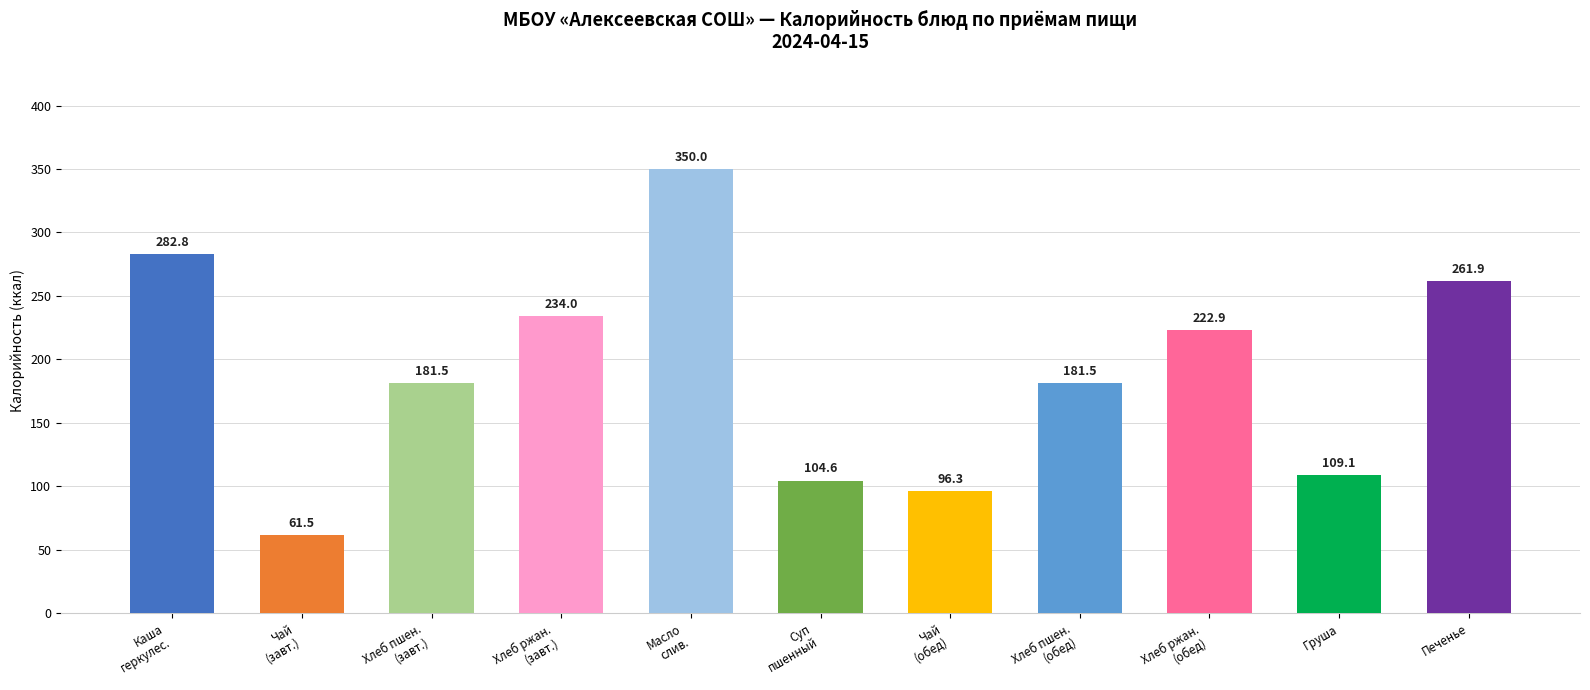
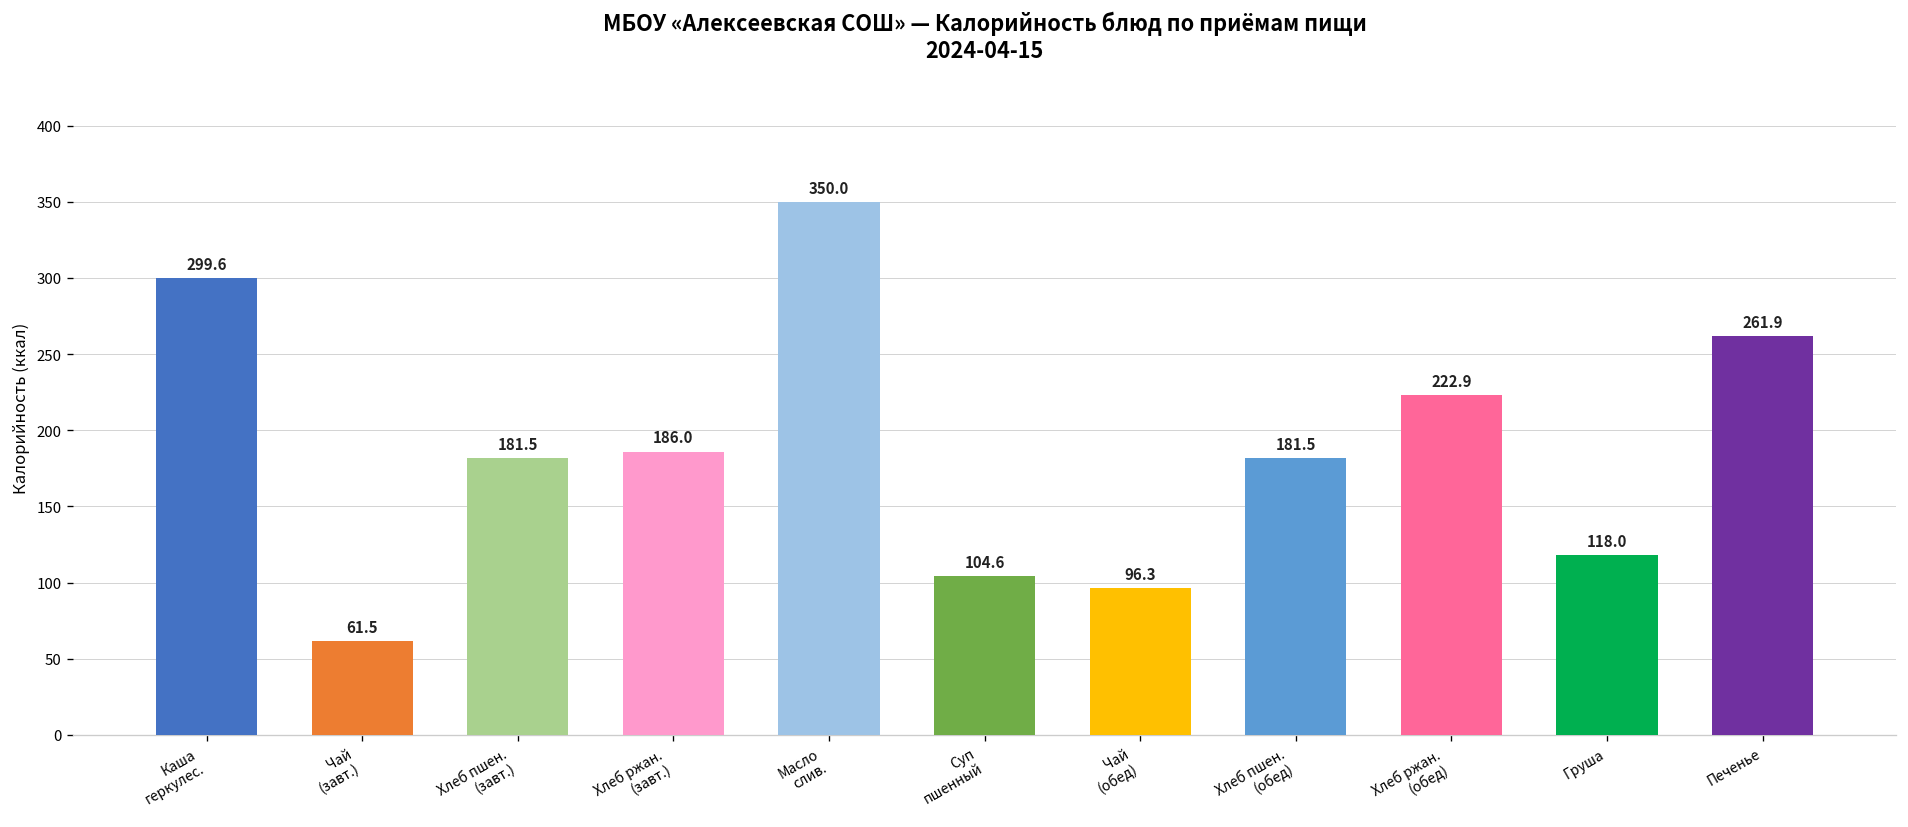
Каша геркулес.: 282.8 -> 299.6
Хлеб ржан. (завт.): 234.0 -> 186.0
Груша: 109.1 -> 118.0
